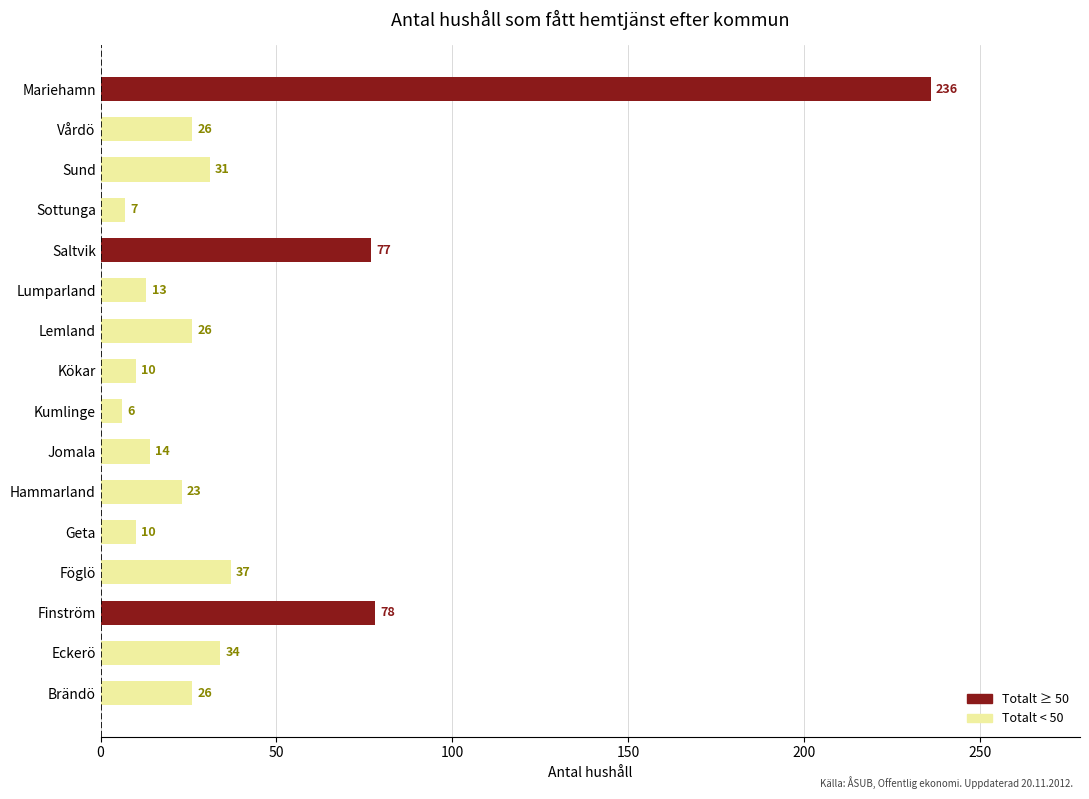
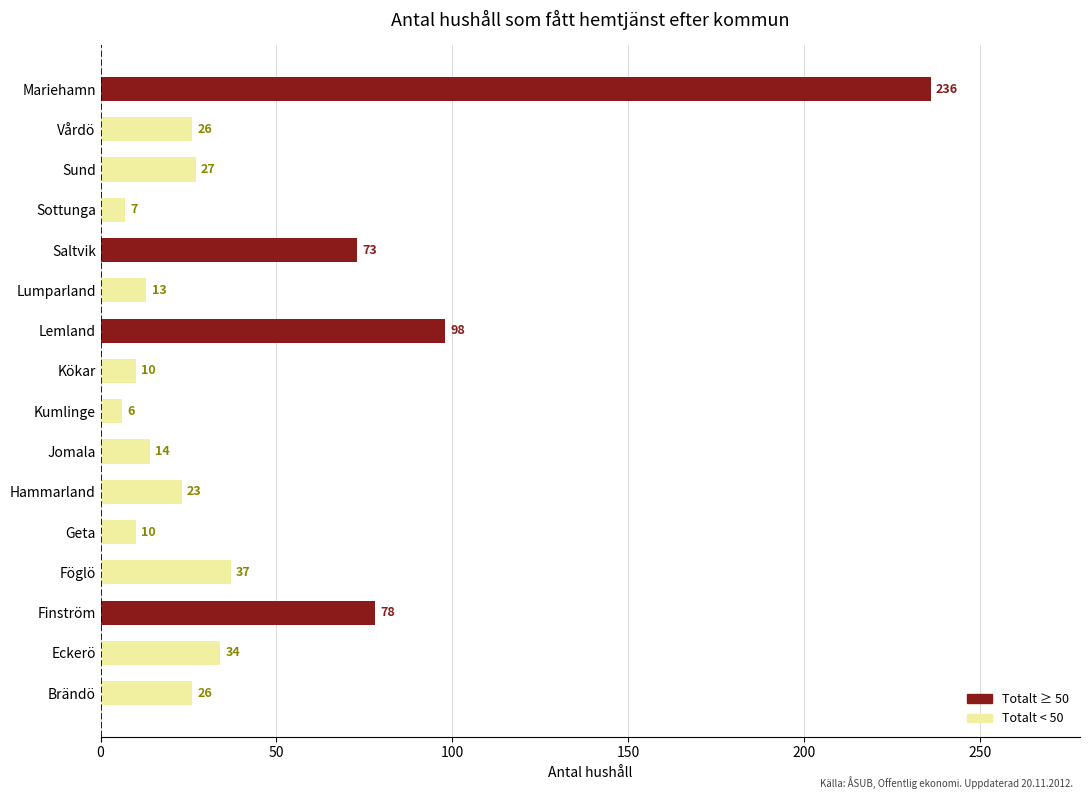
Sund: 31 -> 27
Saltvik: 77 -> 73
Lemland: 26 -> 98
